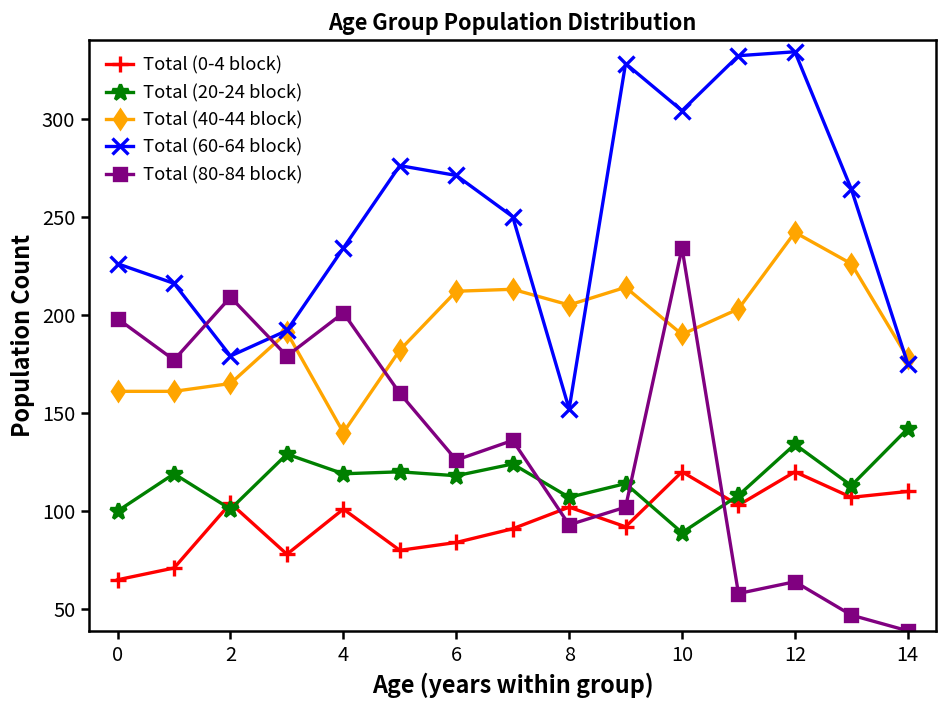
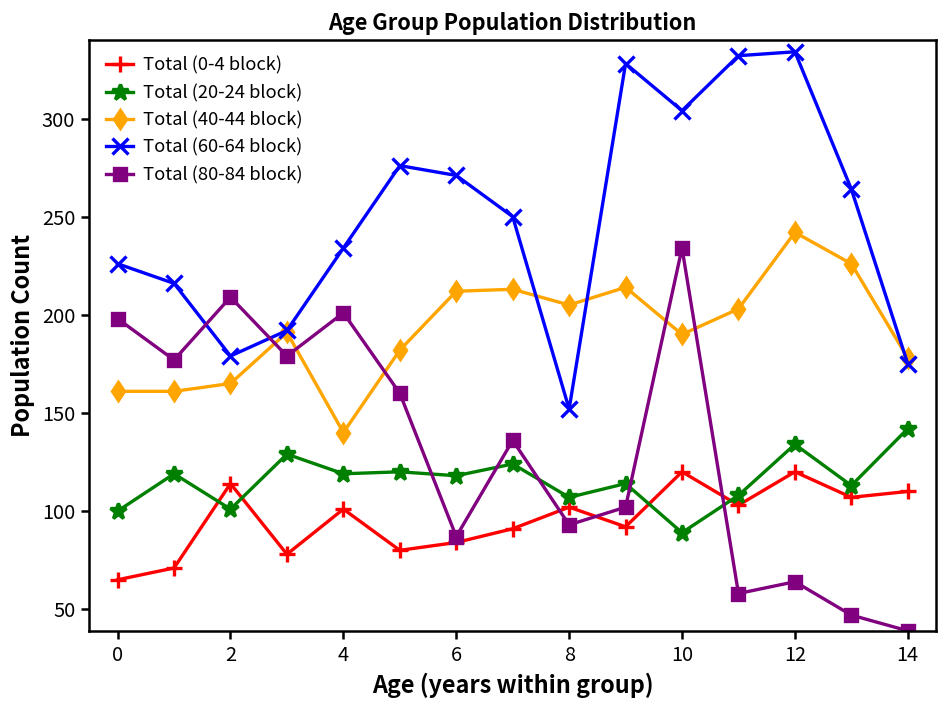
Total (0-4 block), 2: 104 -> 114
Total (80-84 block), 6: 126 -> 87
